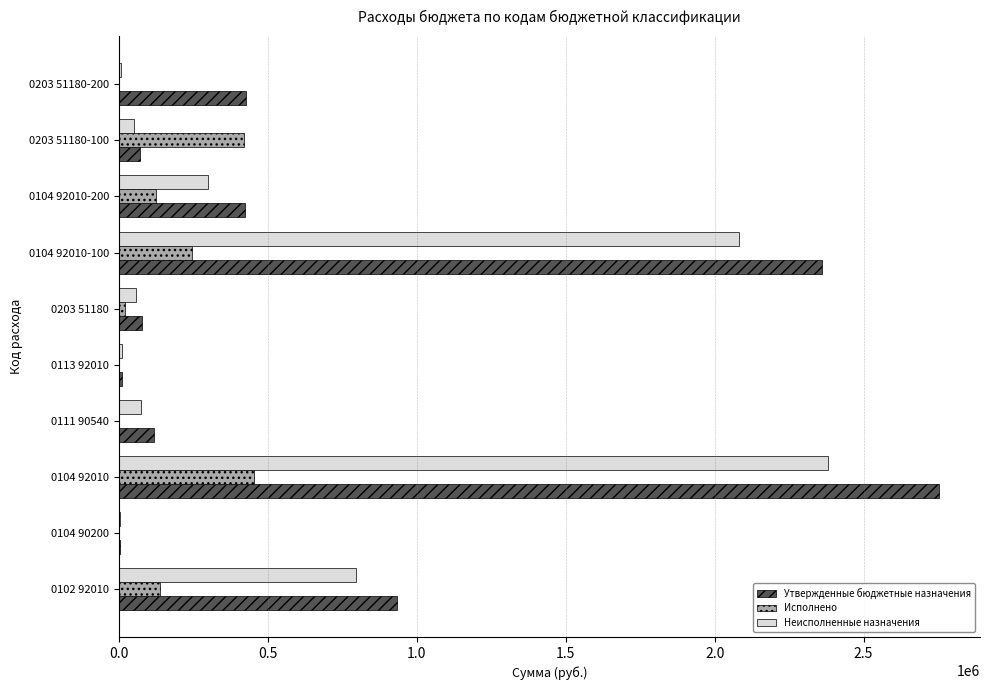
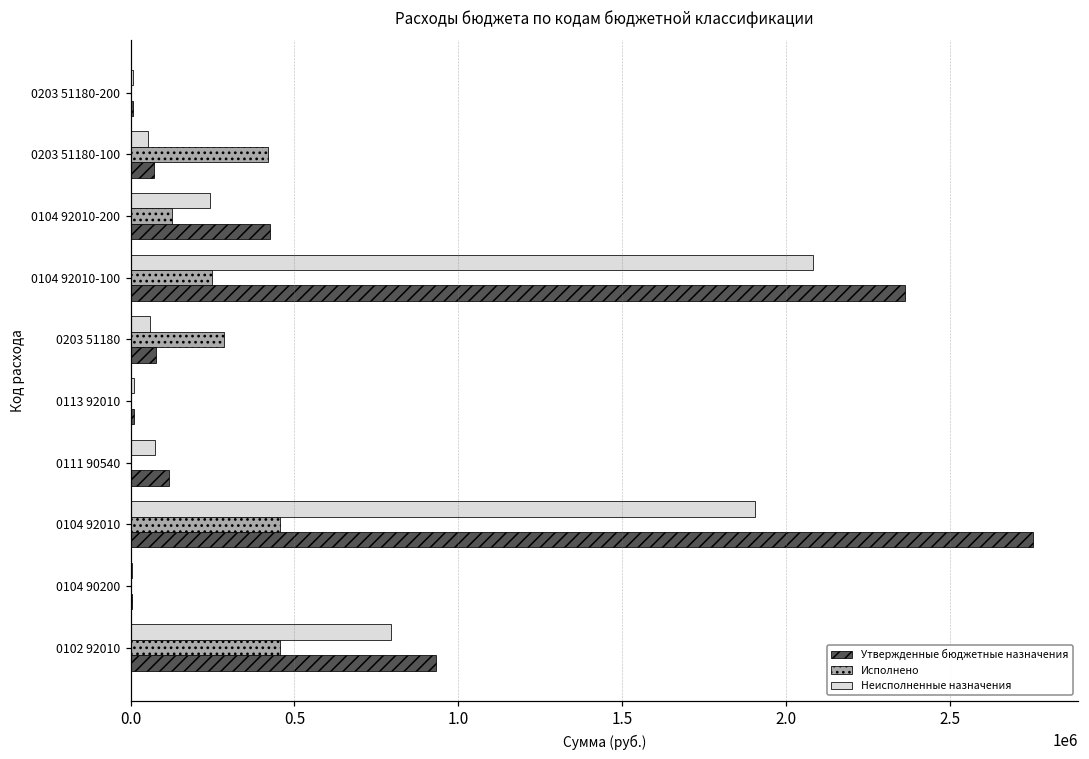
Утвержденные бюджетные назначения, 0203 51180-200: 430000 -> 10000
Неисполненные назначения, 0104 92010-200: 300000 -> 240000
Исполнено, 0203 51180: 20000 -> 290000
Неисполненные назначения, 0104 92010: 2380000 -> 1910000
Исполнено, 0102 92010: 140000 -> 460000
